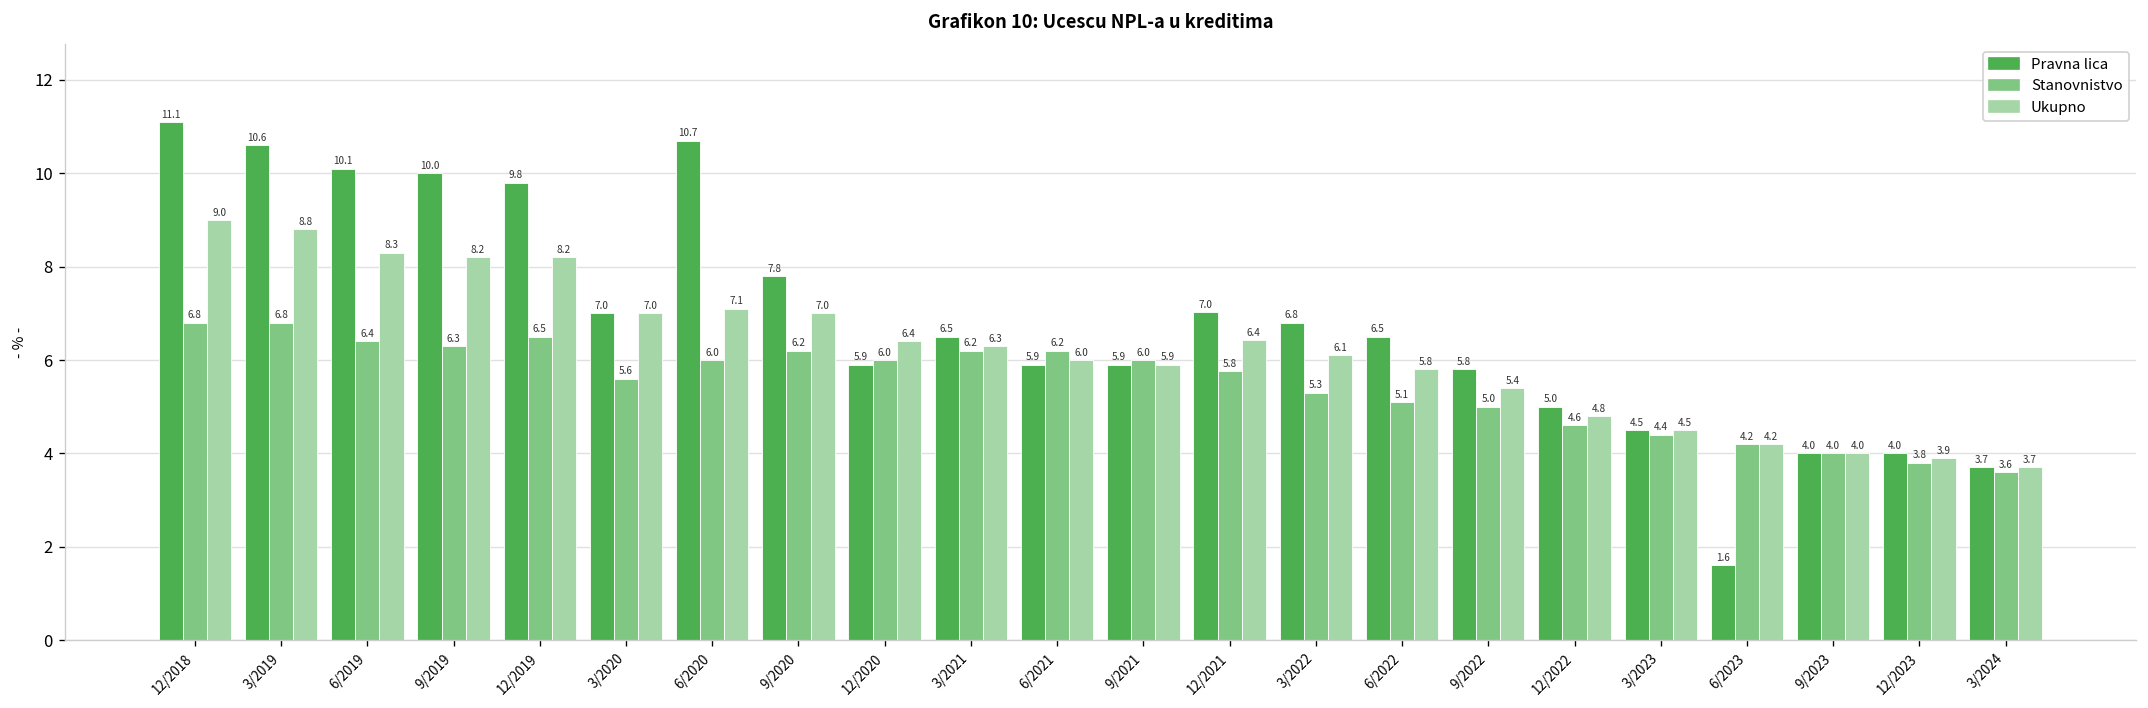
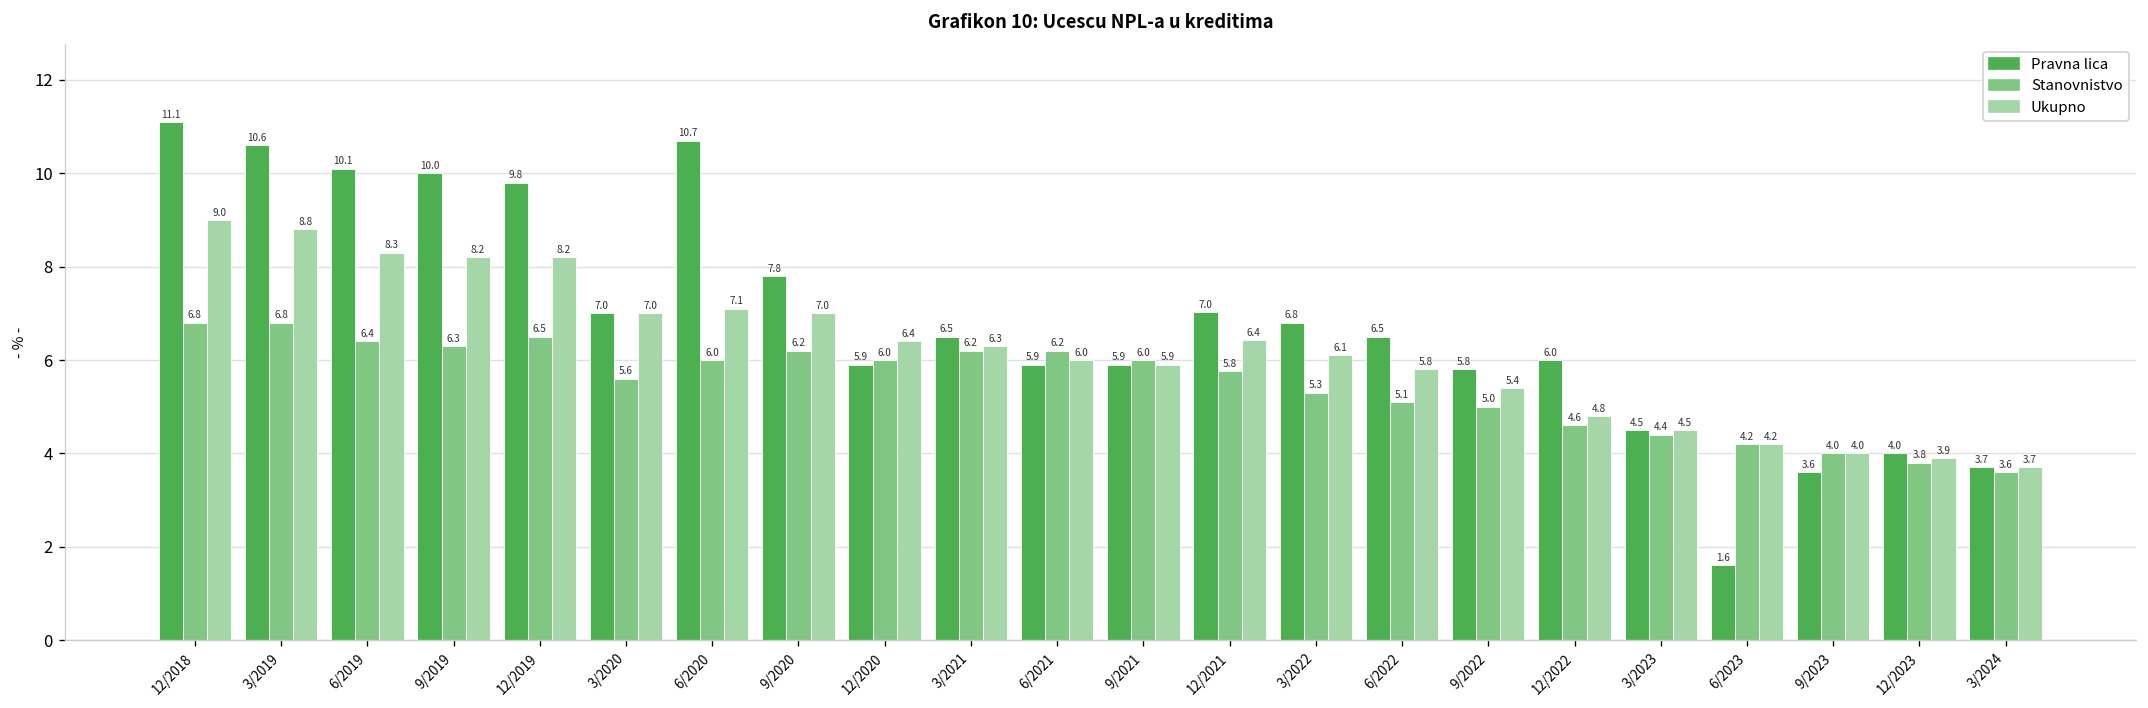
Pravna lica, 12/2022: 5.0 -> 6.0
Pravna lica, 9/2023: 4.0 -> 3.6
